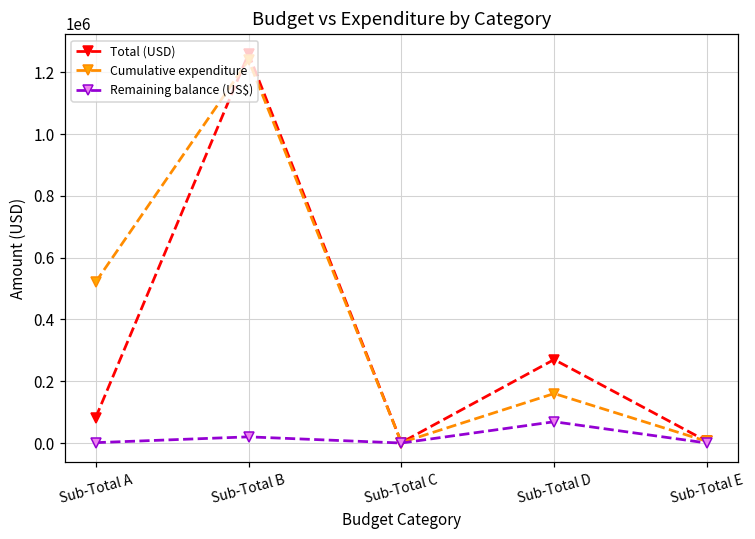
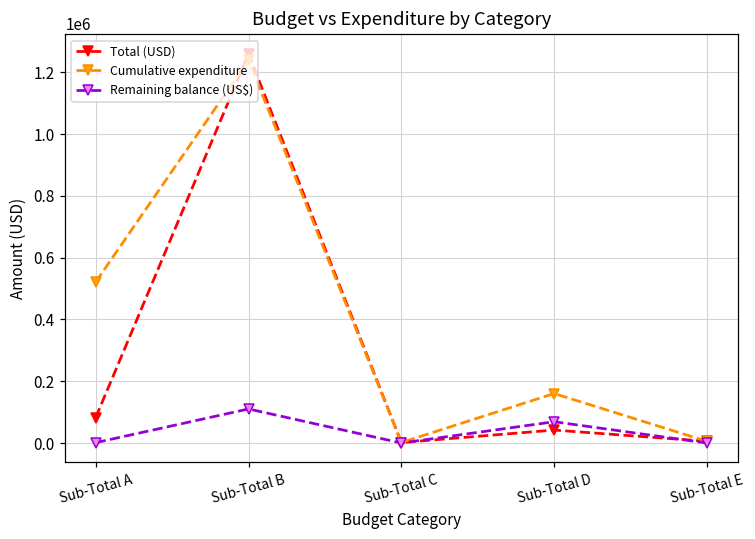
Remaining balance (US$), Sub-Total B: 20000 -> 110000
Total (USD), Sub-Total D: 270000 -> 40000
